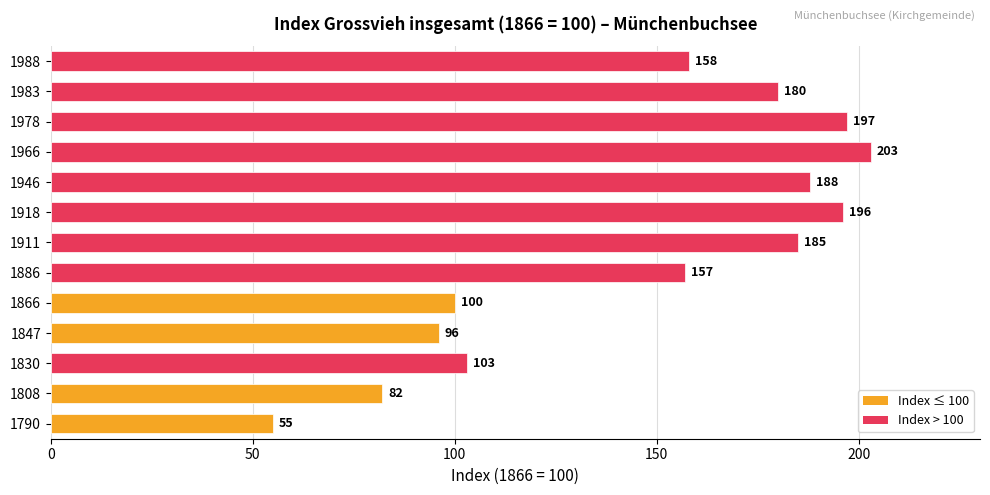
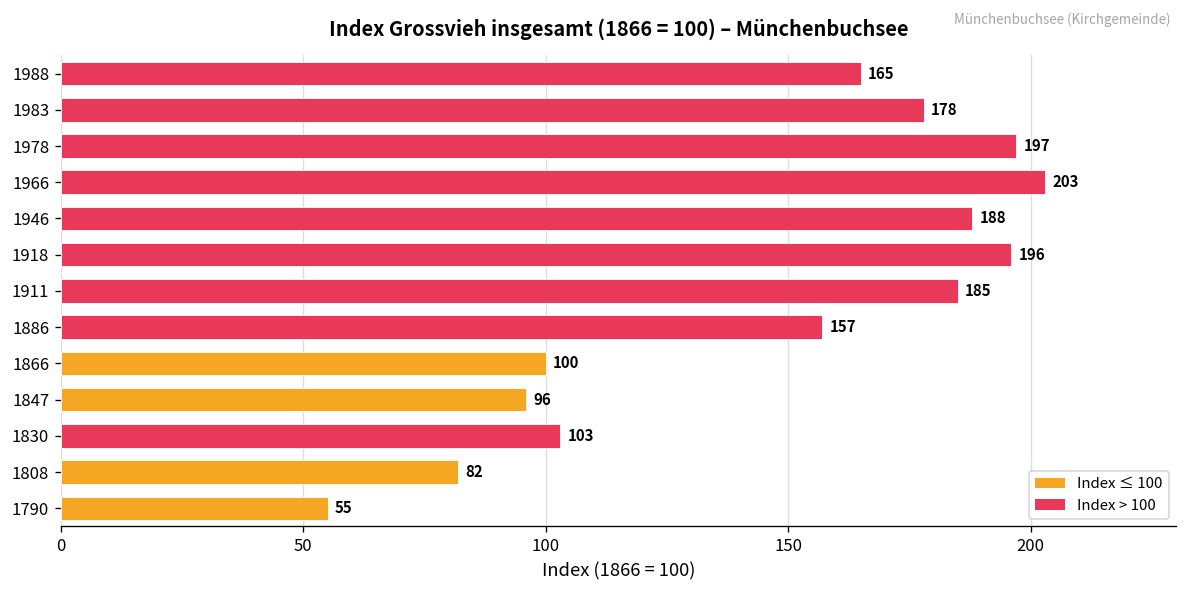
1988: 158 -> 165
1983: 180 -> 178
